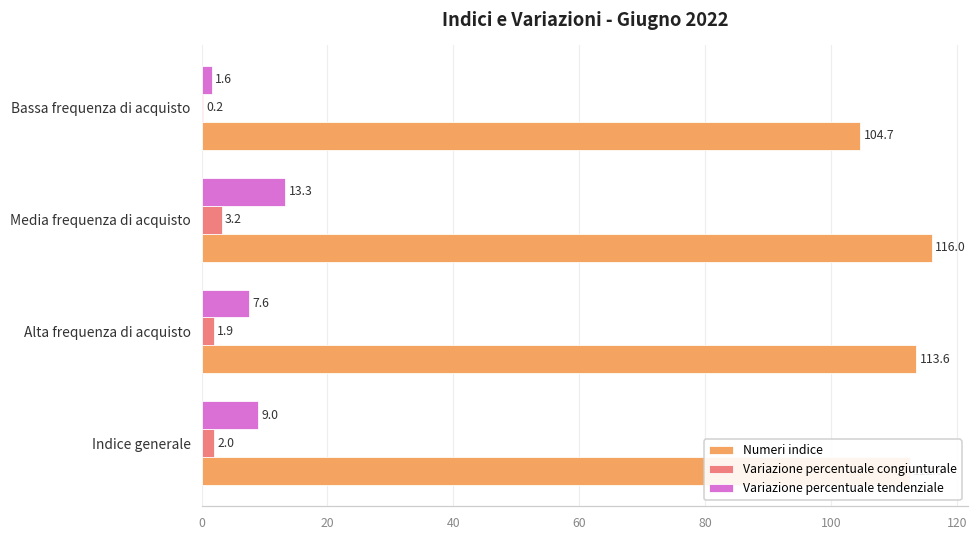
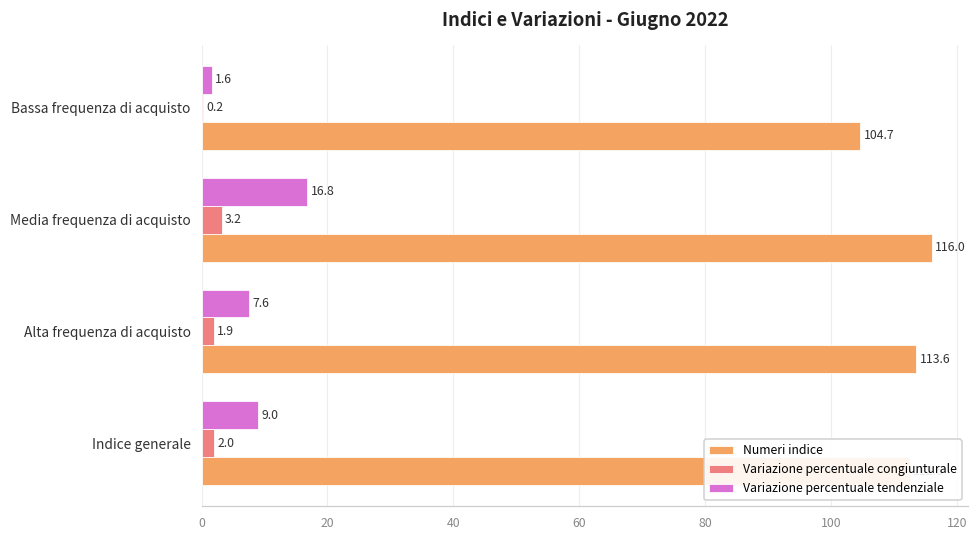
Variazione percentuale tendenziale, Media frequenza di acquisto: 13.3 -> 16.8
